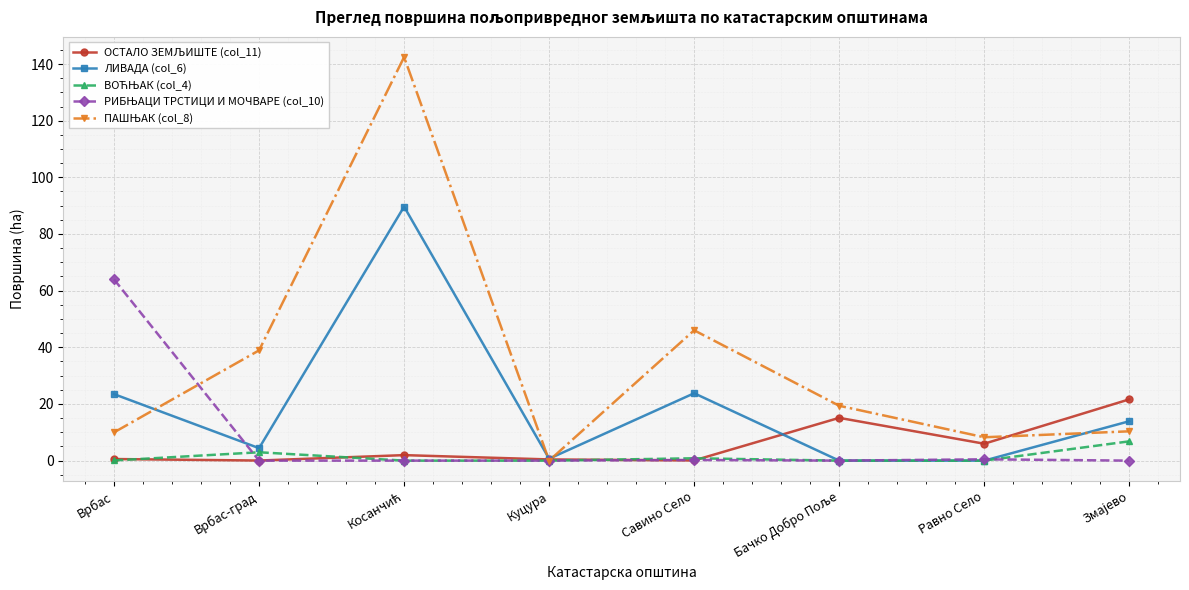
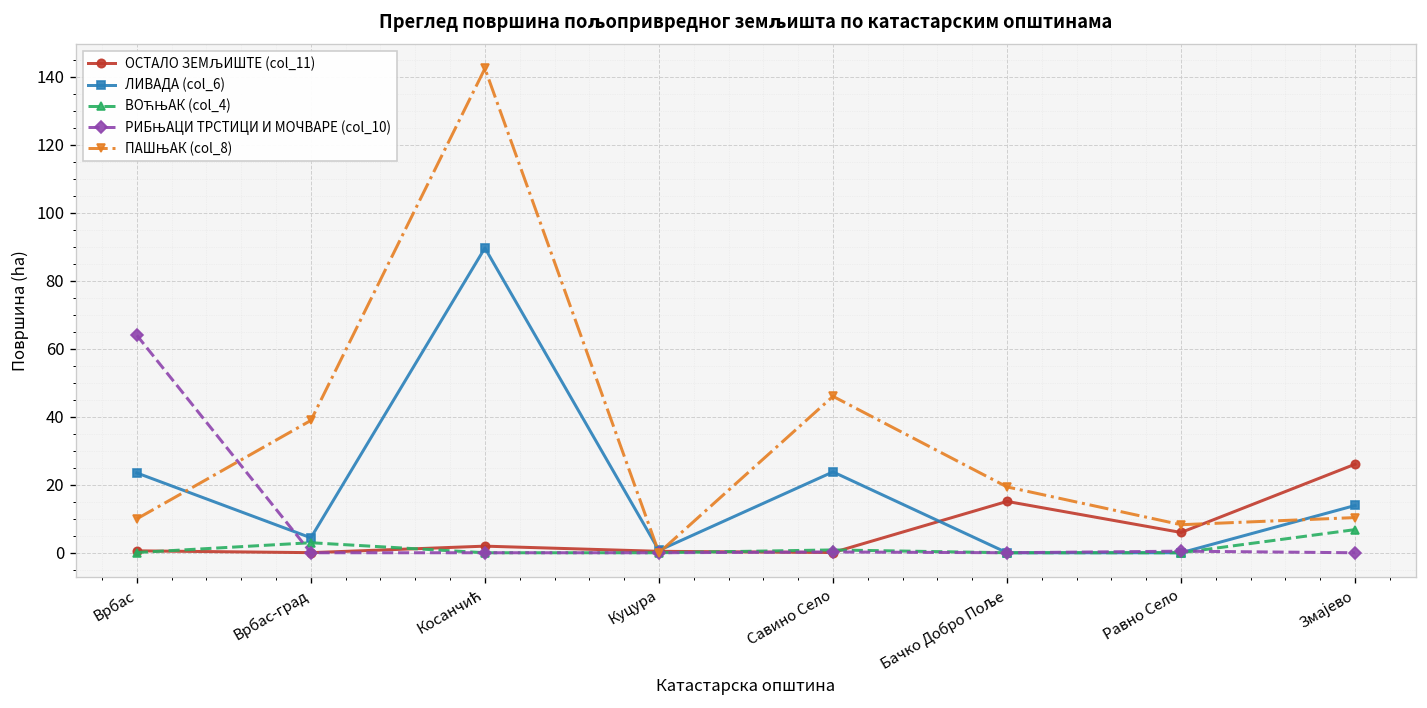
ОСТАЛО ЗЕМЉИШТЕ (col_11), Змајево: 22 -> 26
